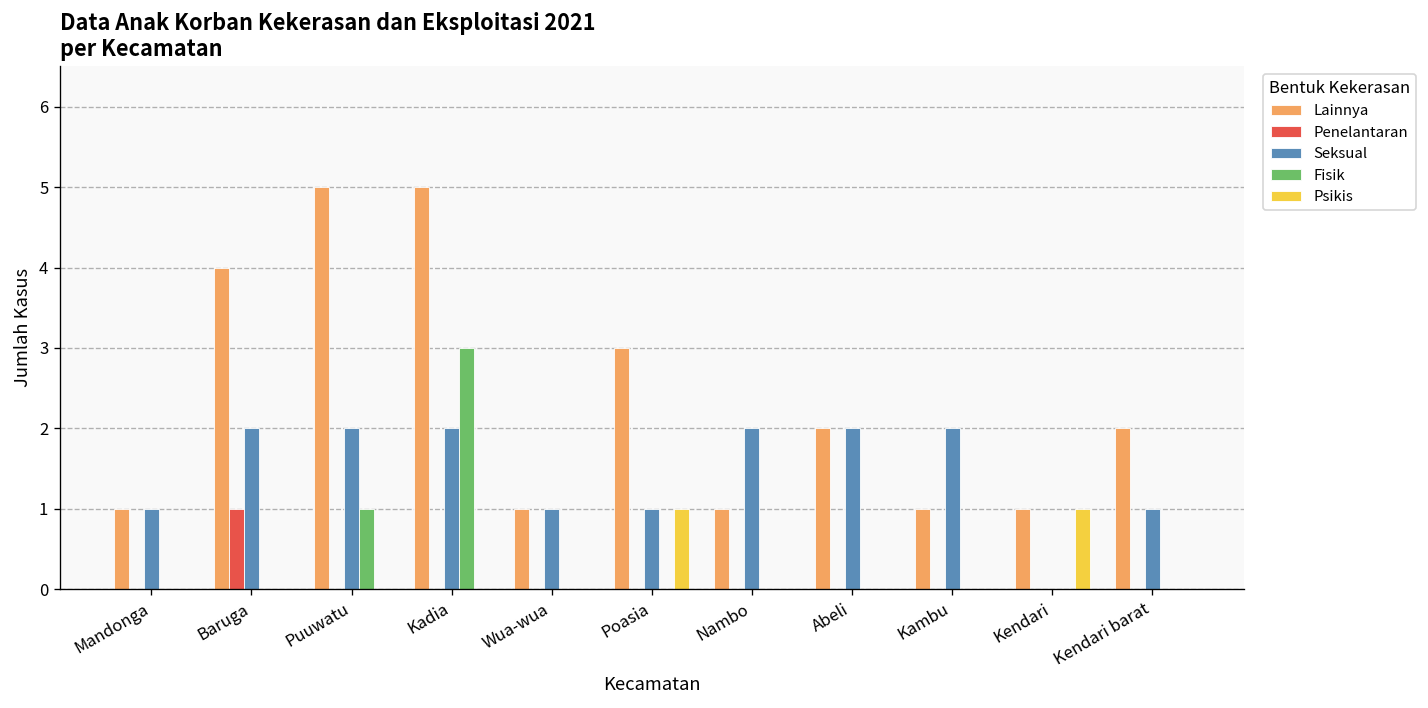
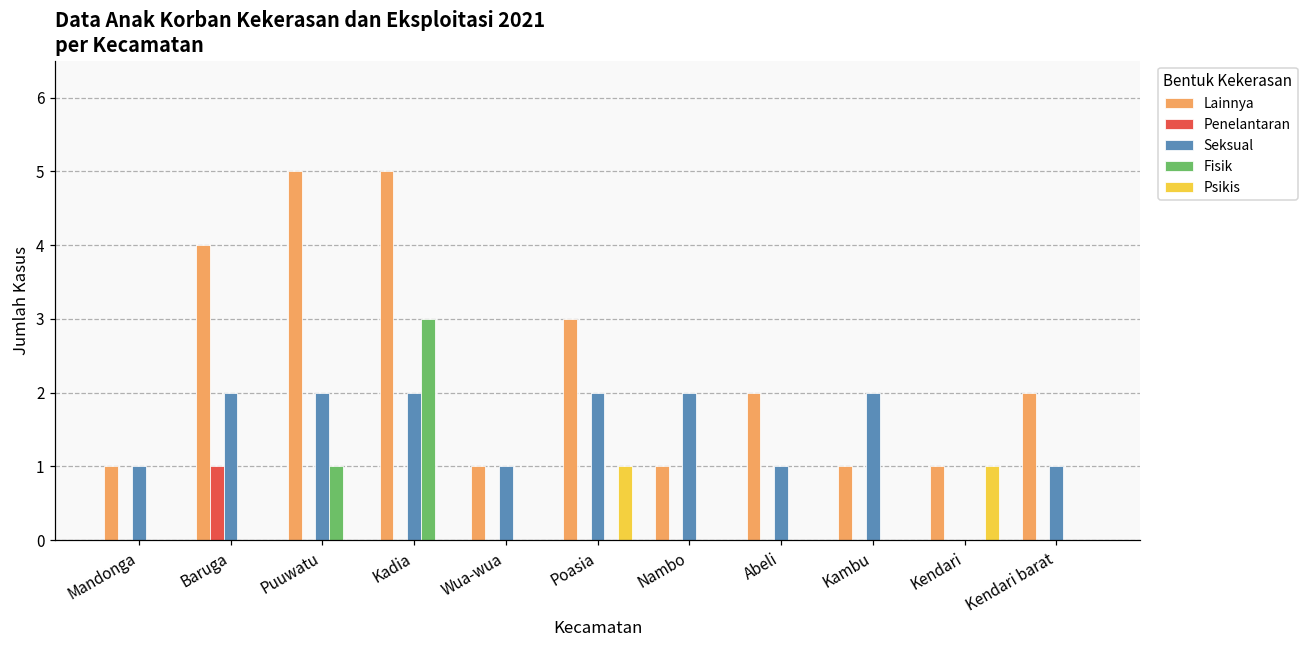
Seksual, Poasia: 1 -> 2
Seksual, Abeli: 2 -> 1
